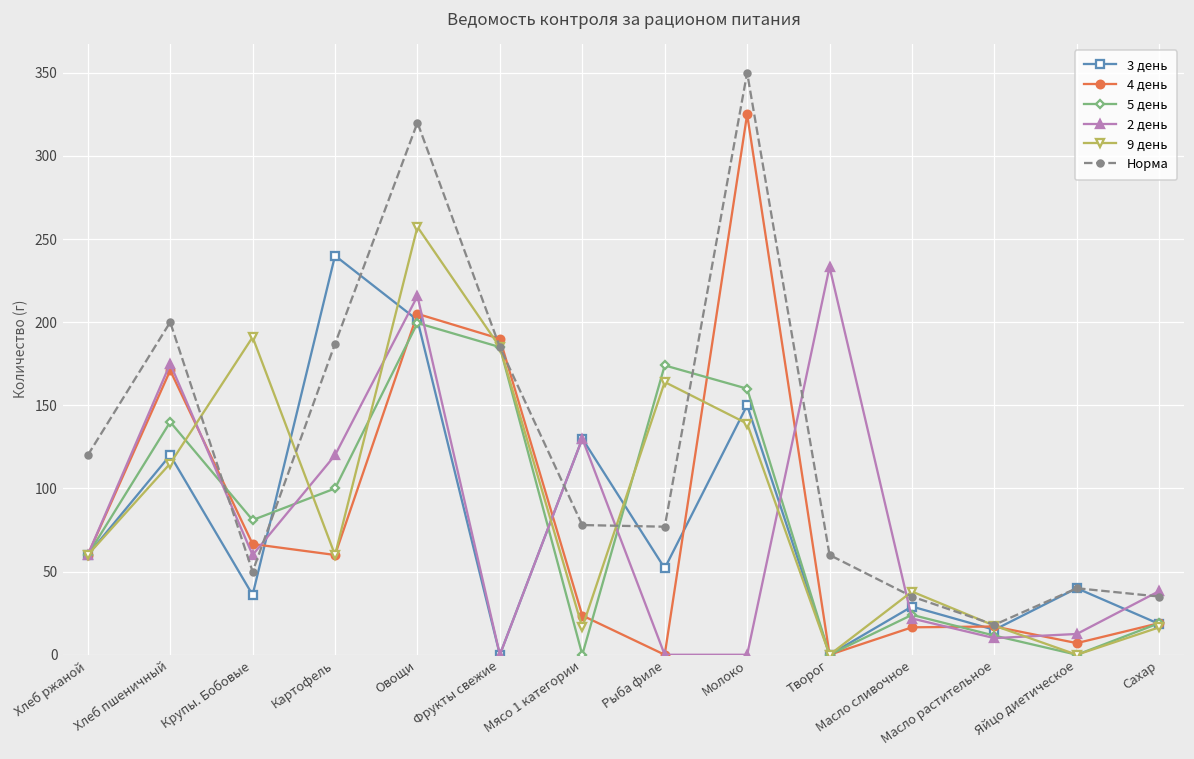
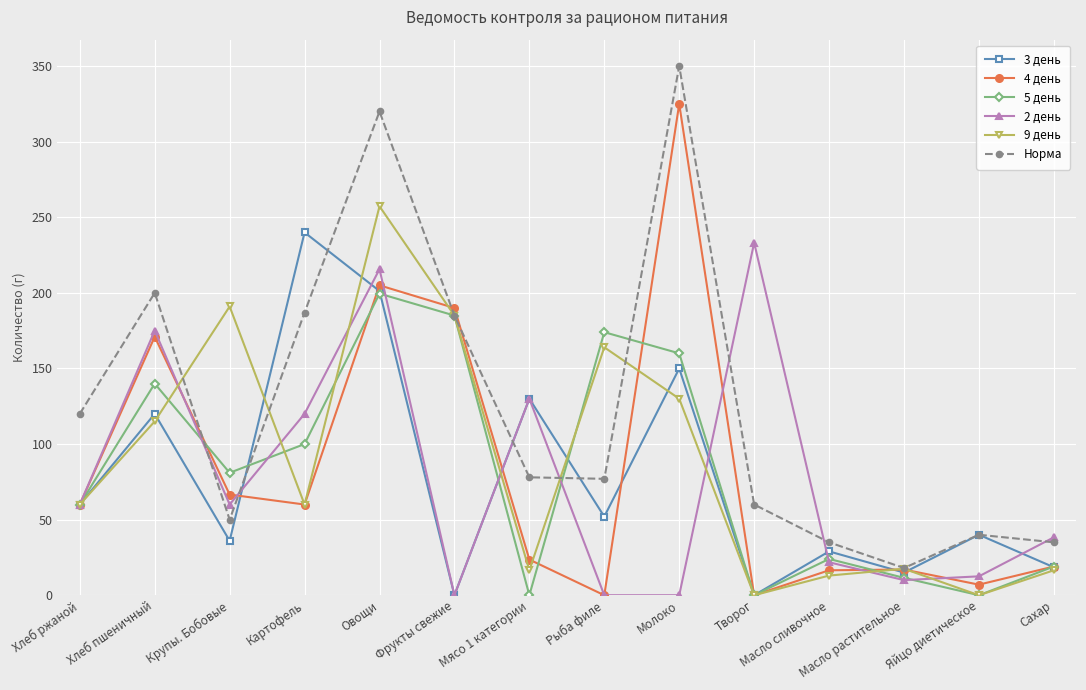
9 день, Молоко: 139 -> 130
9 день, Масло сливочное: 38 -> 13
